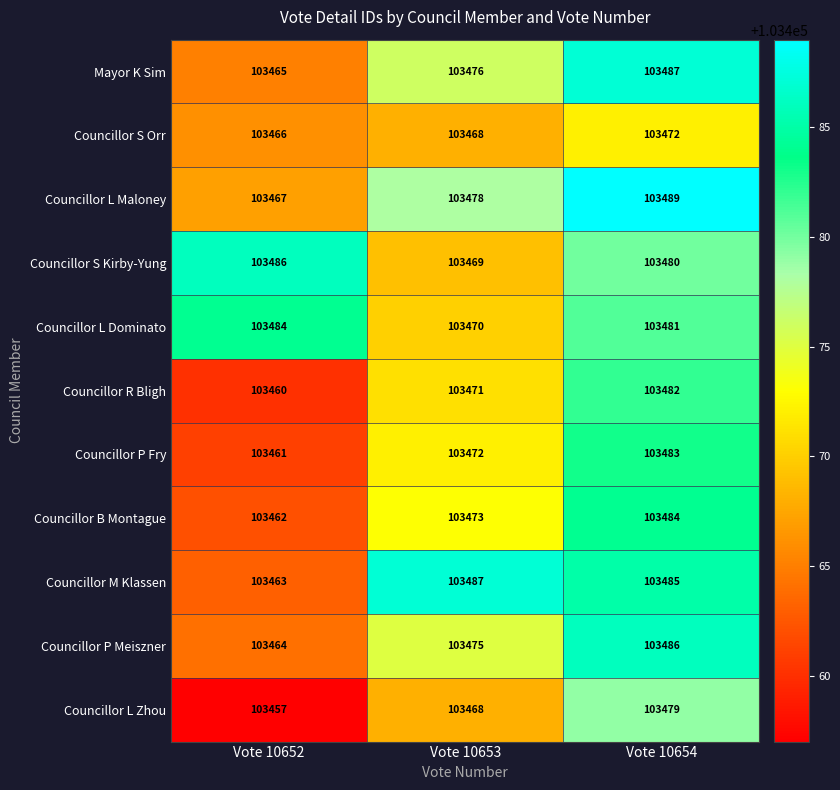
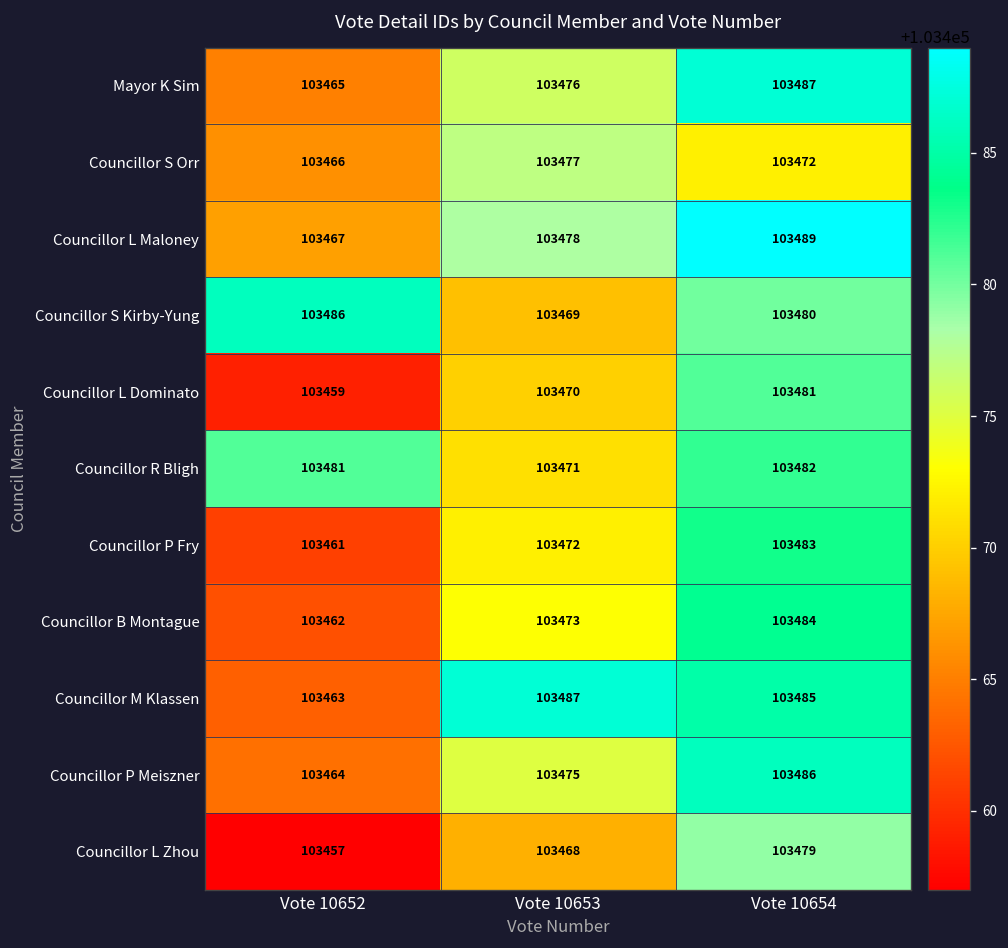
Councillor S Orr, Vote 10653: 103468 -> 103477
Councillor L Dominato, Vote 10652: 103484 -> 103459
Councillor R Bligh, Vote 10652: 103460 -> 103481
